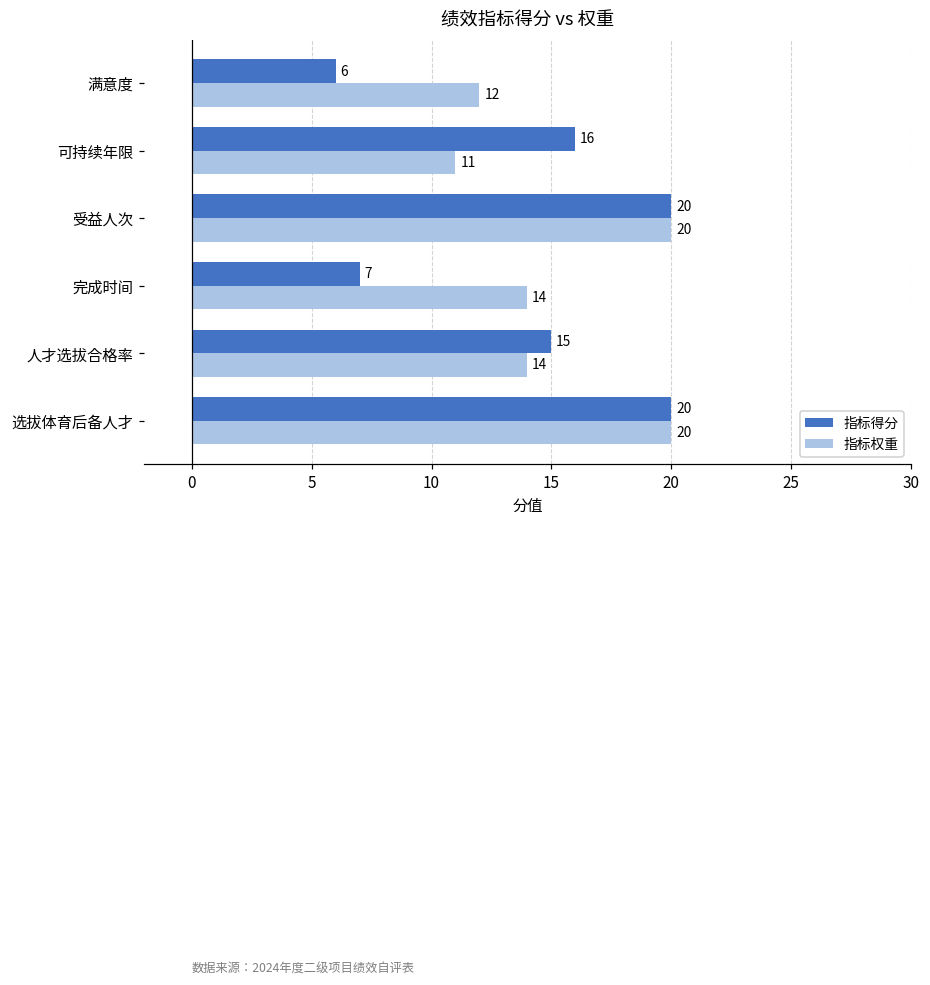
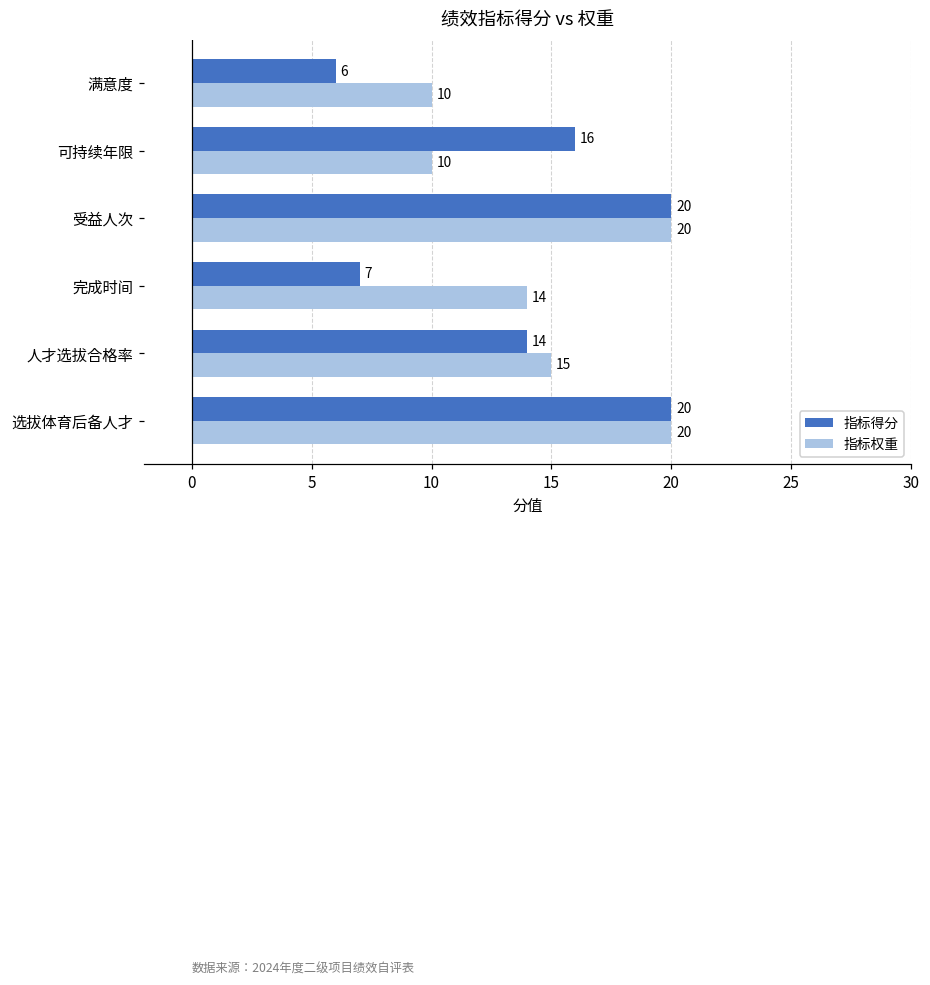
指标权重, 满意度: 12 -> 10
指标权重, 可持续年限: 11 -> 10
指标得分, 人才选拔合格率: 15 -> 14
指标权重, 人才选拔合格率: 14 -> 15
